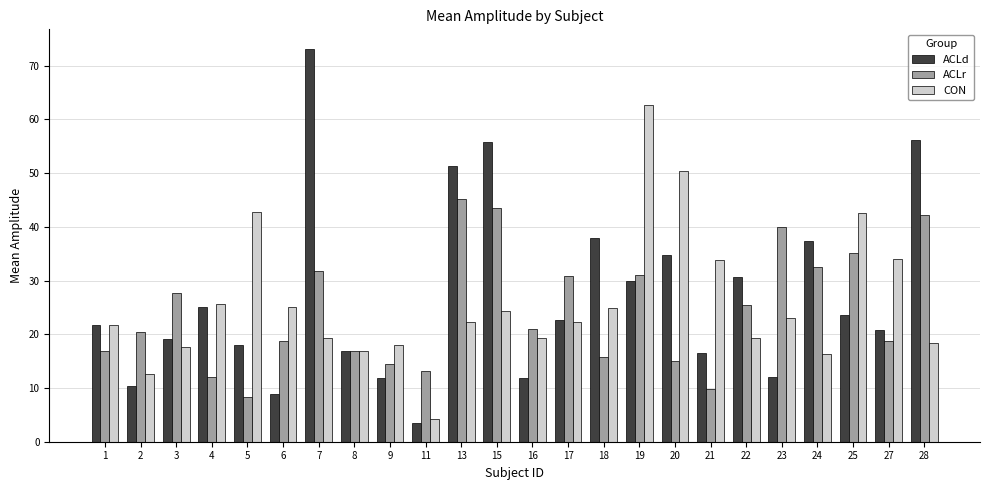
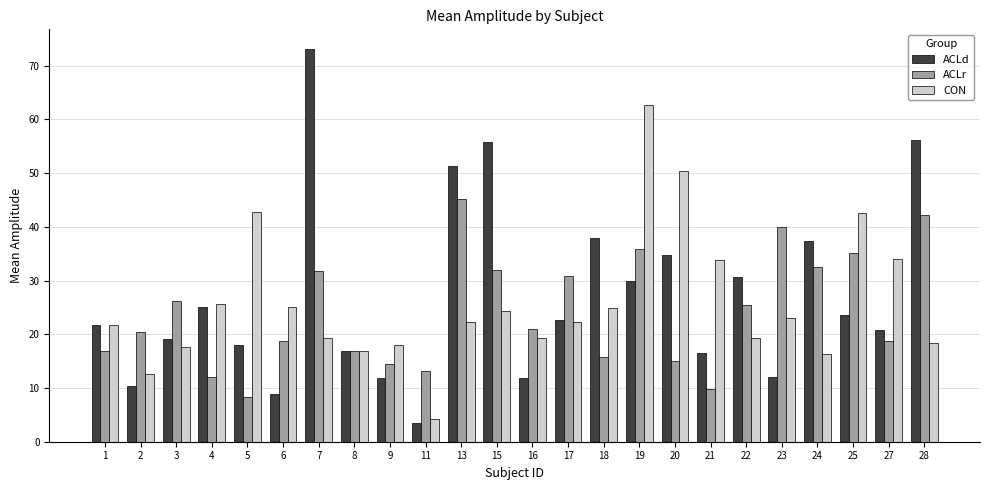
ACLr, 3: 28 -> 26
ACLr, 15: 44 -> 32
ACLr, 19: 31 -> 36
